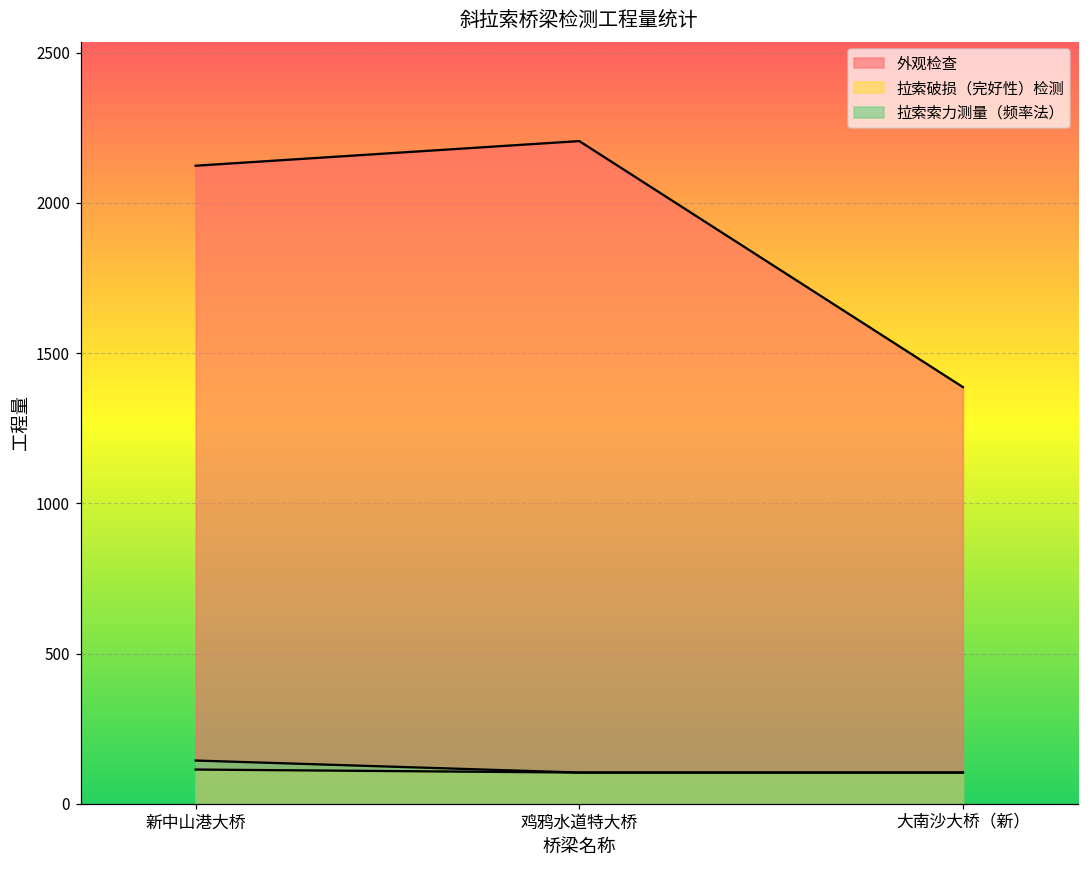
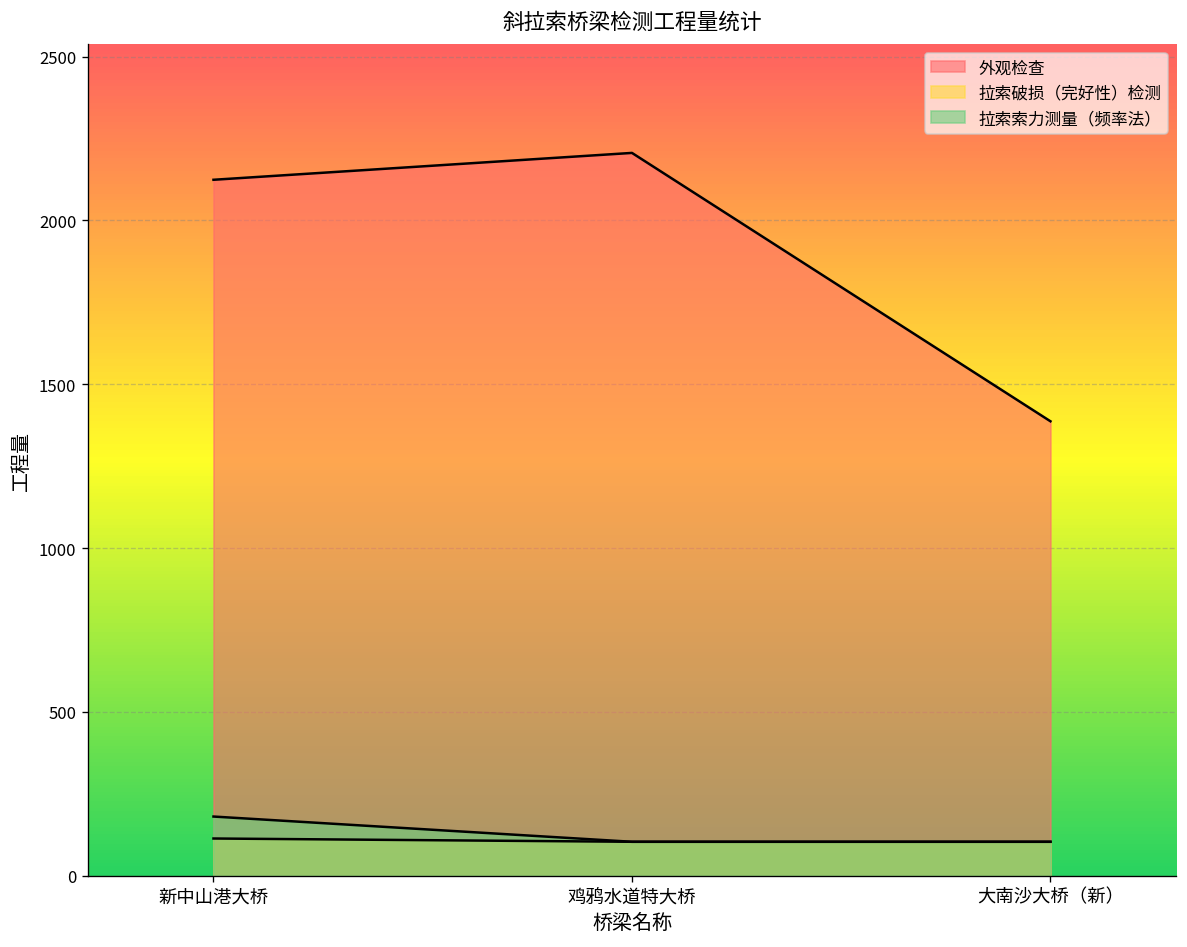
拉索索力测量（频率法）, 新中山港大桥: 140 -> 180
